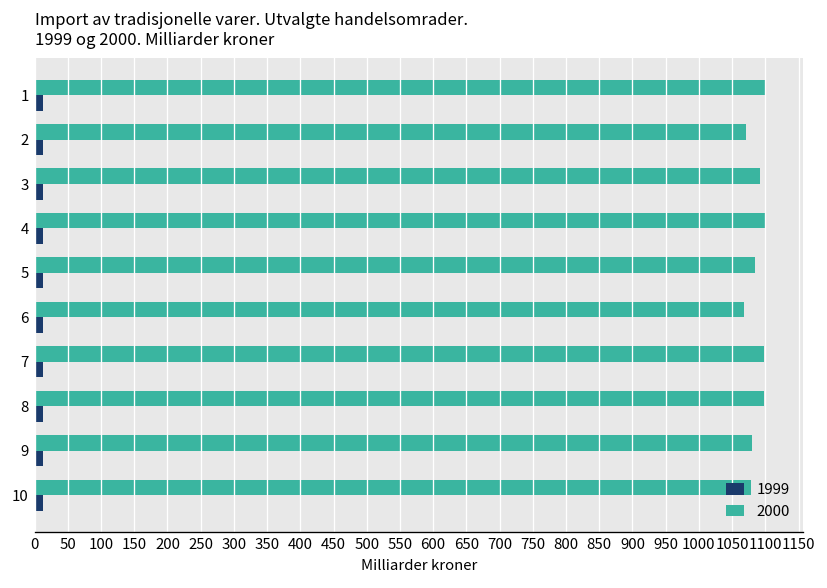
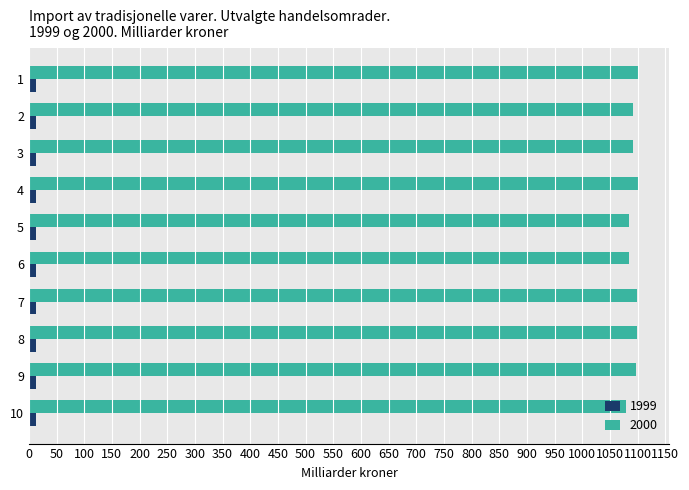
2000, 2: 1070 -> 1090
2000, 6: 1070 -> 1080
2000, 9: 1080 -> 1100
